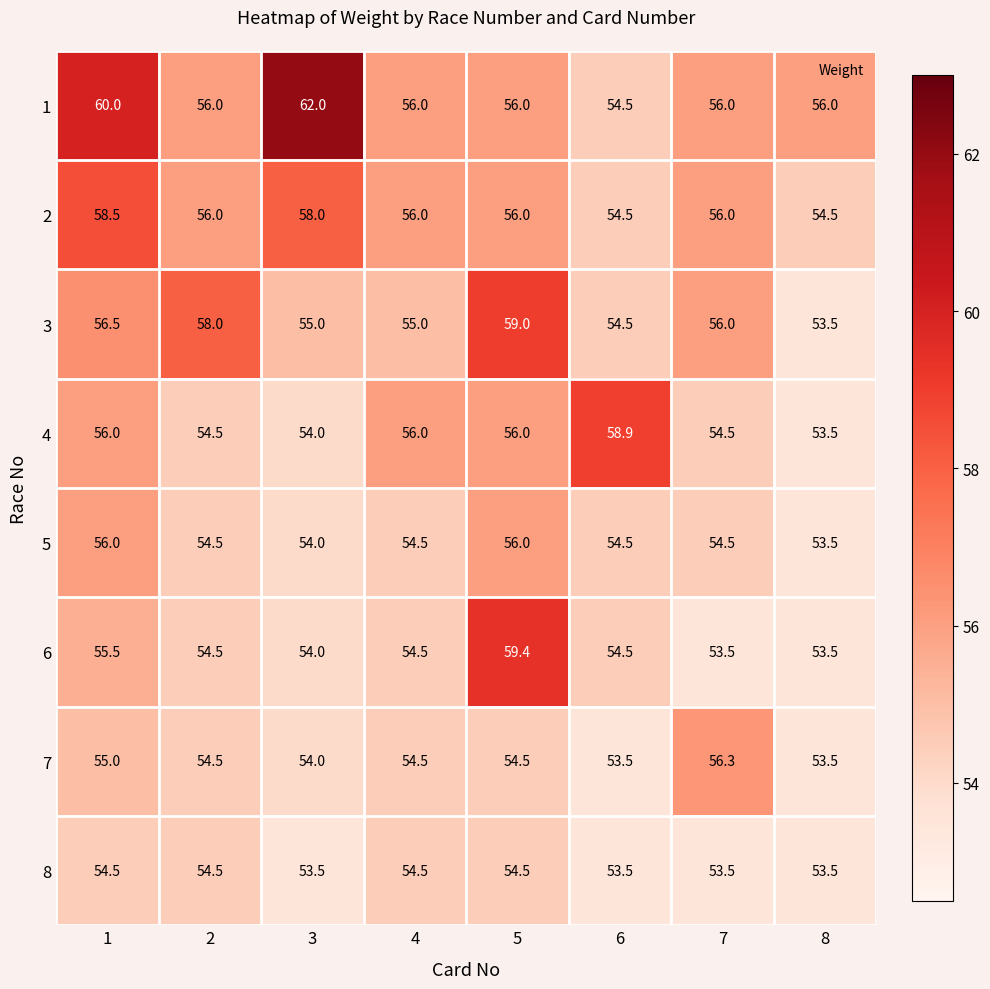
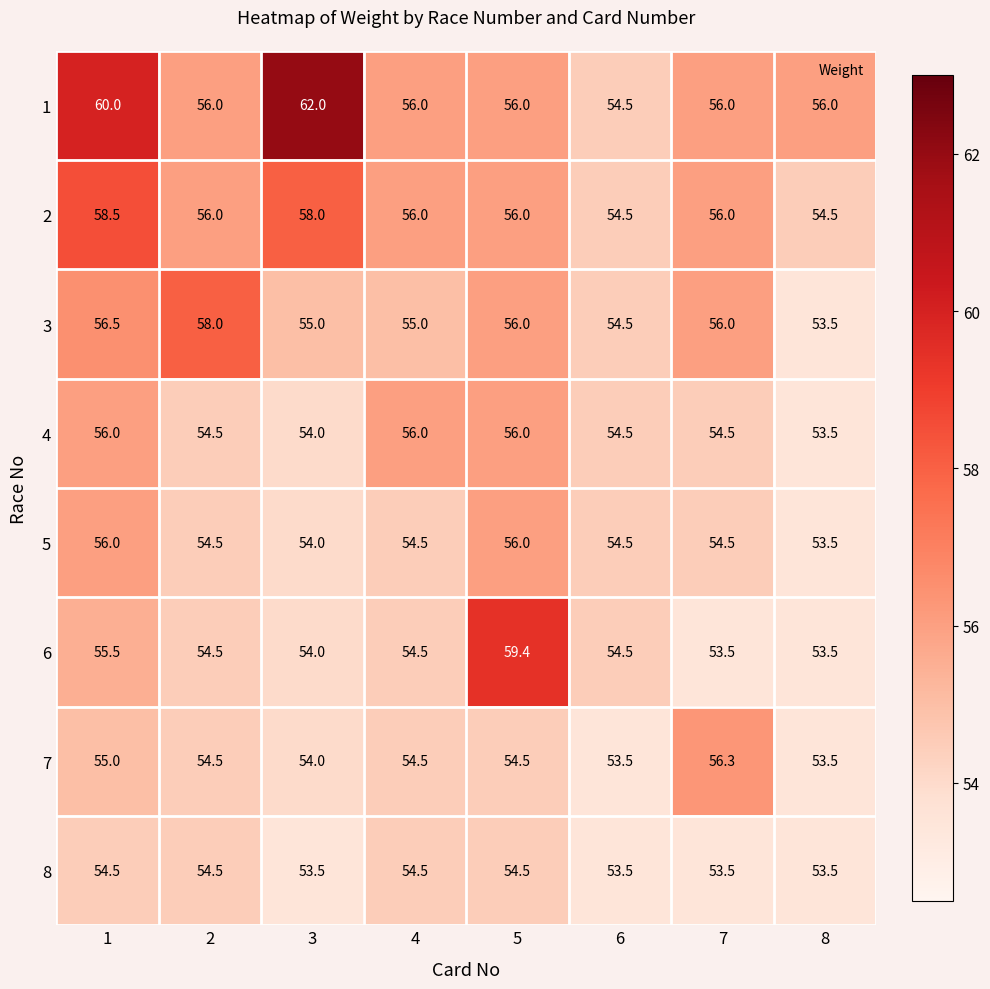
3, 5: 59.0 -> 56.0
4, 6: 58.9 -> 54.5
